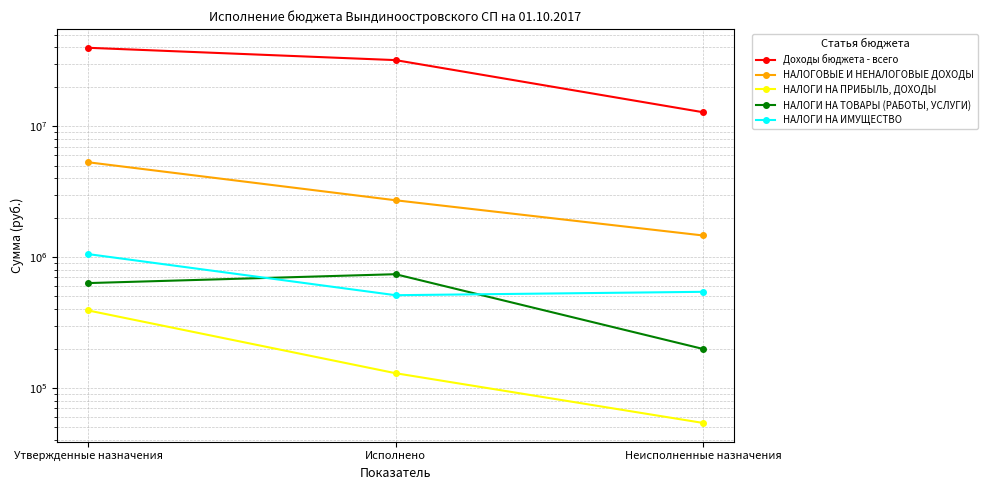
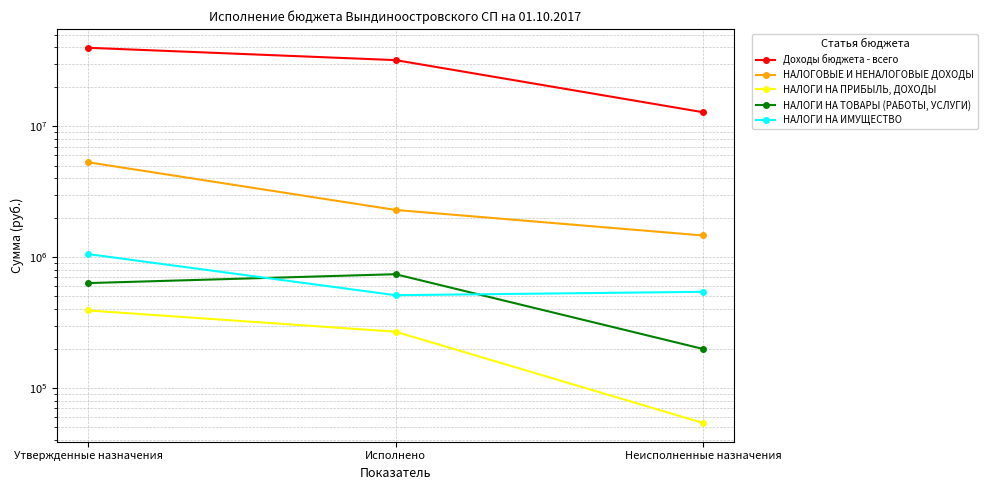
НАЛОГОВЫЕ И НЕНАЛОГОВЫЕ ДОХОДЫ, Исполнено: 2700000 -> 2300000
НАЛОГИ НА ПРИБЫЛЬ, ДОХОДЫ, Исполнено: 130000 -> 270000
